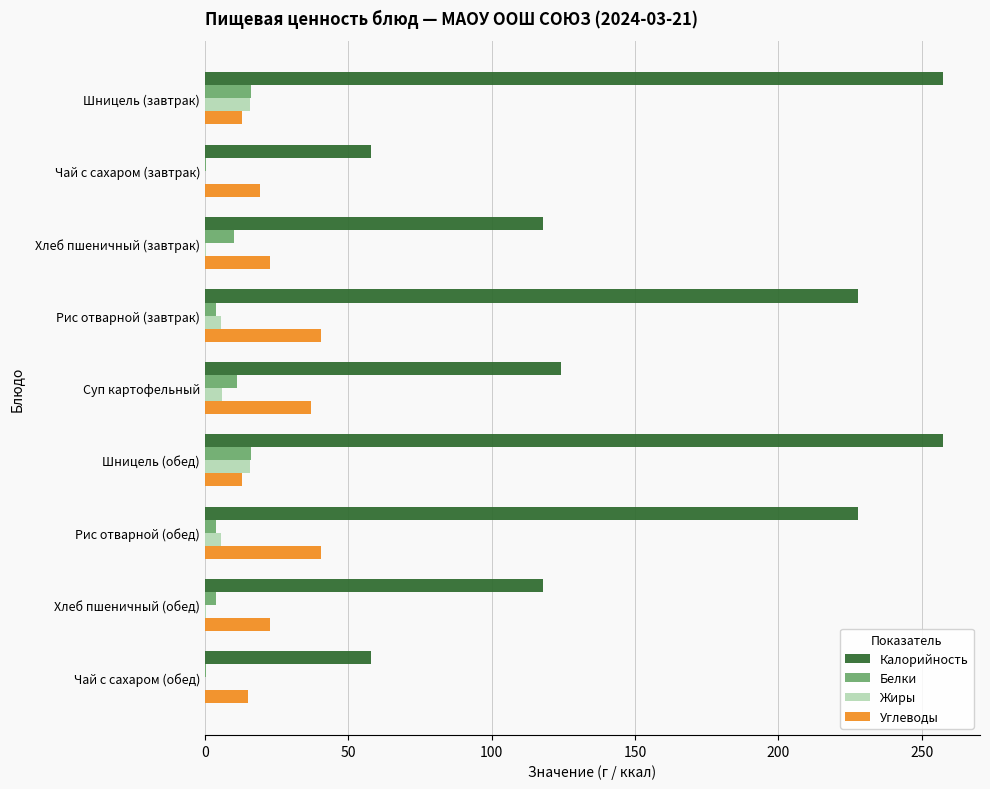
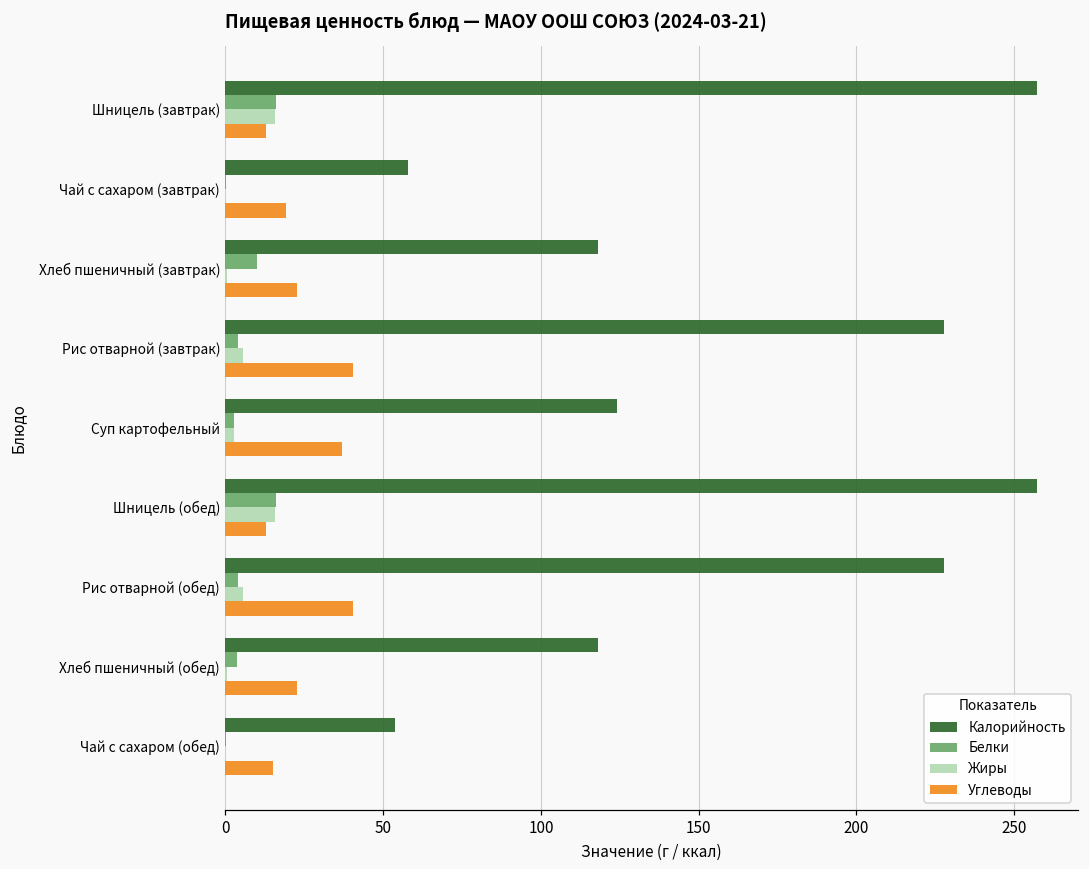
Белки, Суп картофельный: 11 -> 3
Жиры, Суп картофельный: 6 -> 3
Калорийность, Чай с сахаром (обед): 58 -> 54
